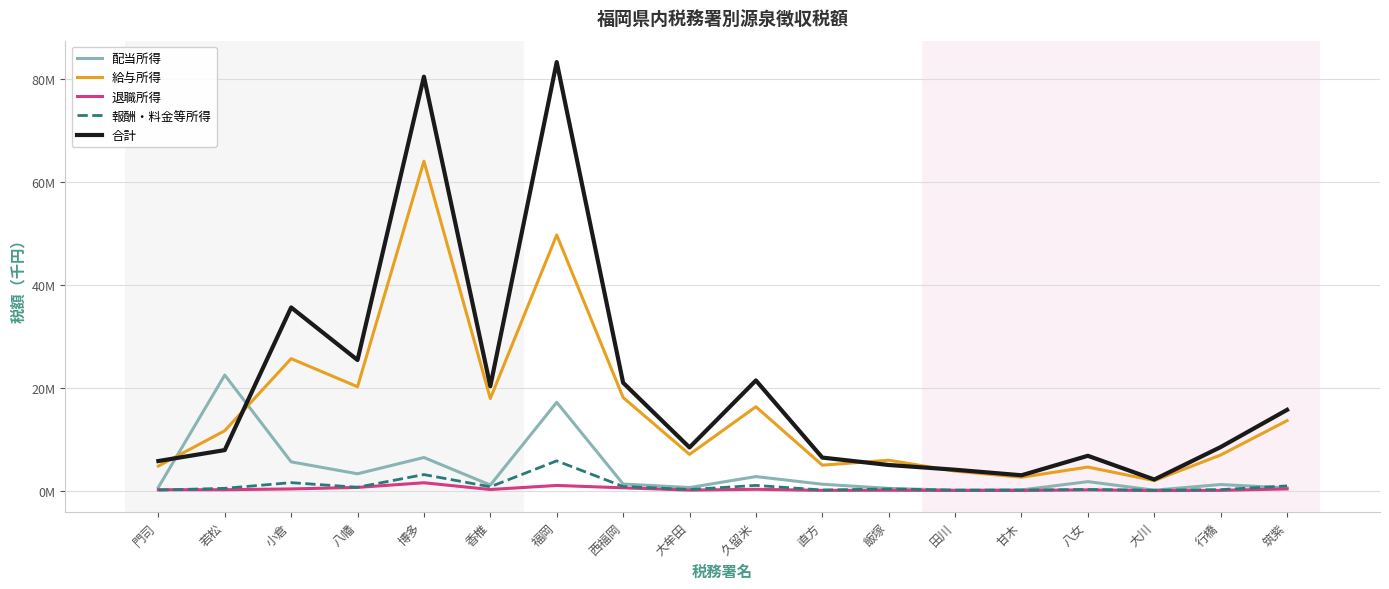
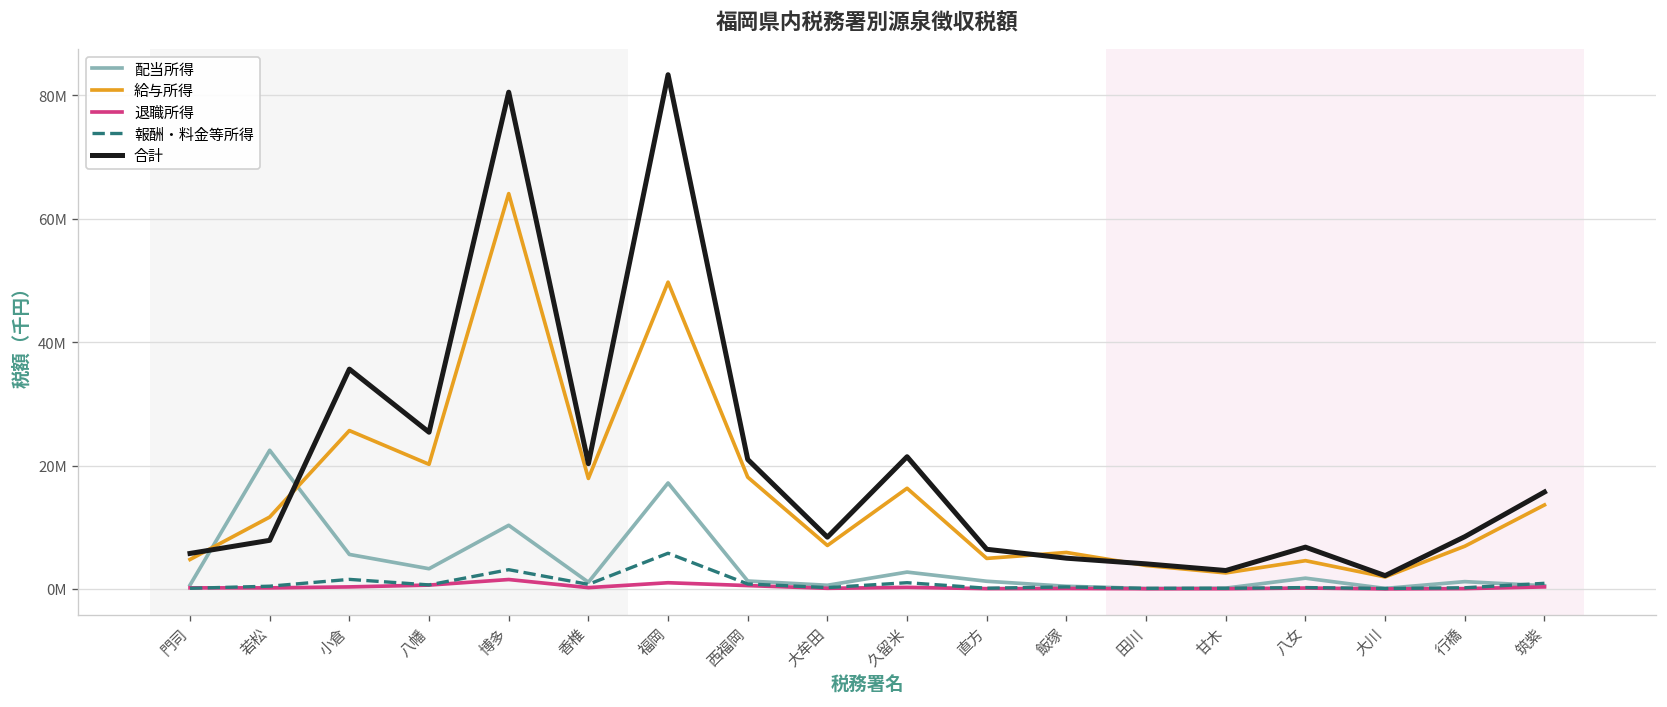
配当所得, 博多: 6000000 -> 10000000
